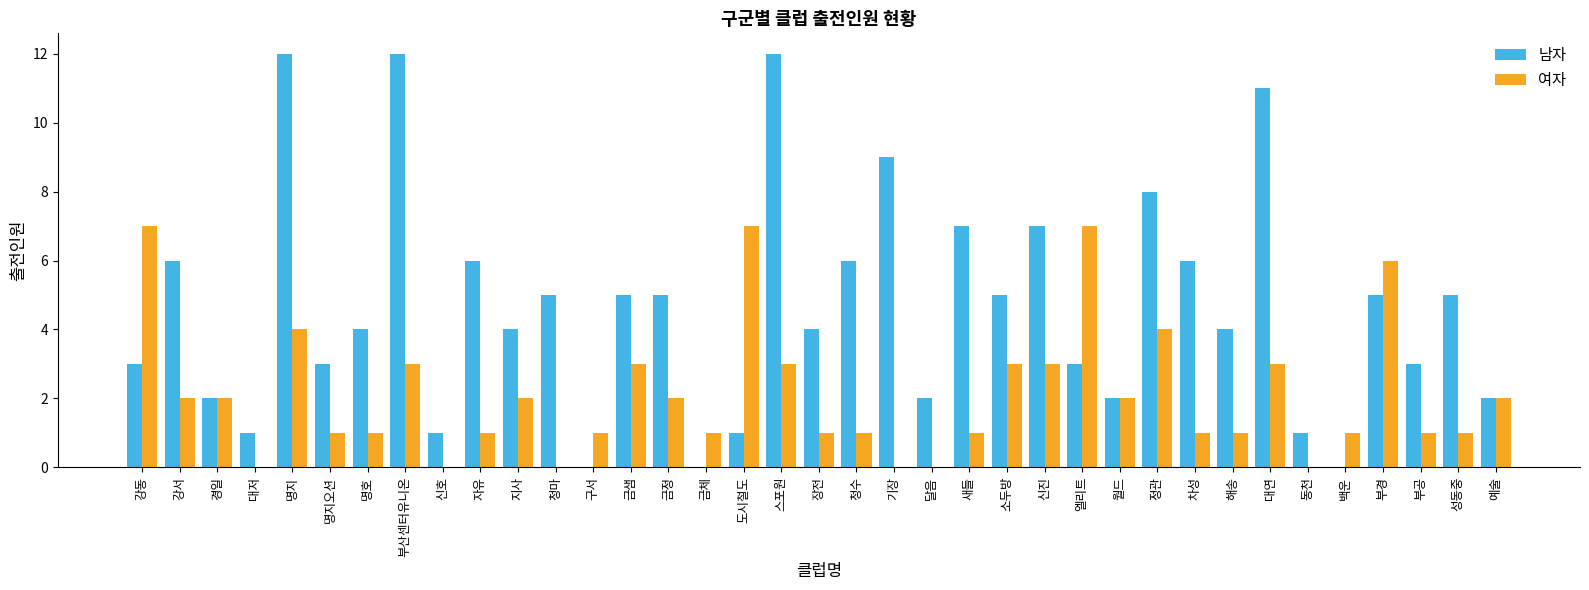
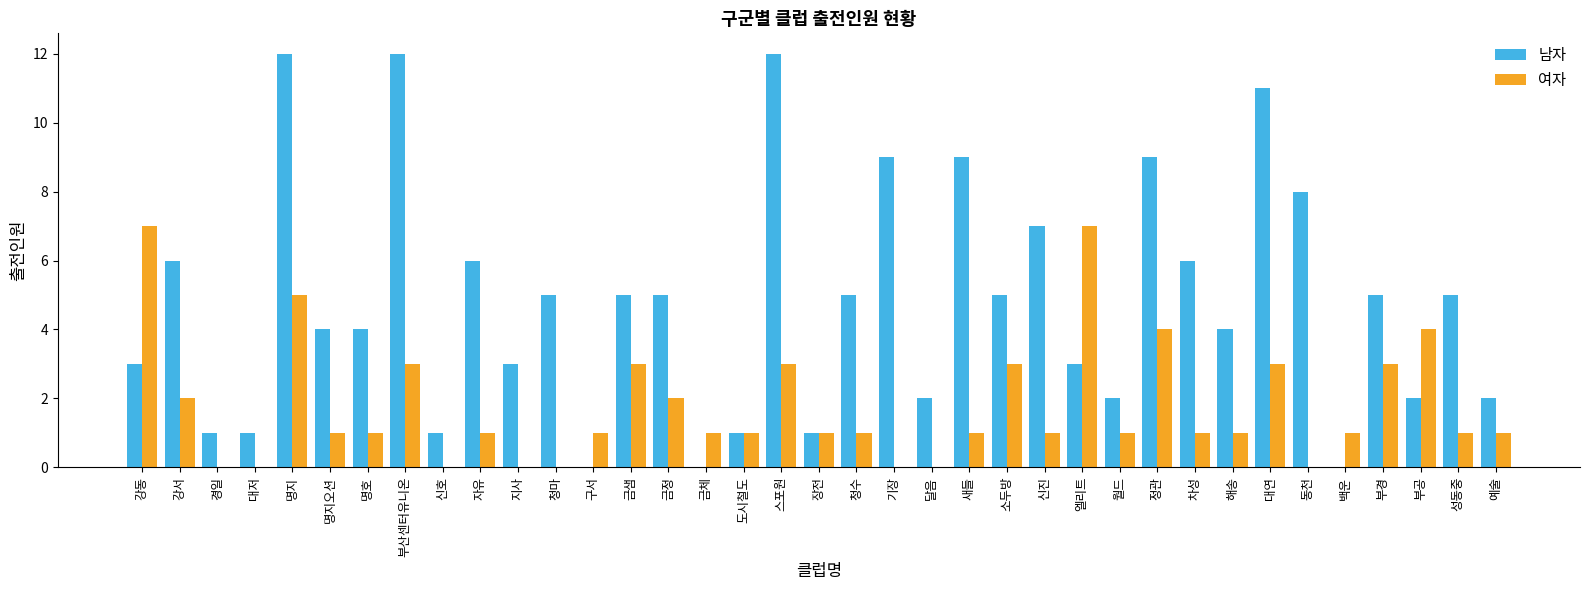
남자, 경일: 2 -> 1
여자, 경일: 2 -> 0
여자, 명지: 4 -> 5
남자, 명지오션: 3 -> 4
남자, 지사: 4 -> 3
여자, 지사: 2 -> 0
여자, 도시철도: 7 -> 1
남자, 장전: 4 -> 1
남자, 청수: 6 -> 5
남자, 새들: 7 -> 9
여자, 신진: 3 -> 1
여자, 월드: 2 -> 1
남자, 정관: 8 -> 9
남자, 동천: 1 -> 8
여자, 부경: 6 -> 3
남자, 부공: 3 -> 2
여자, 부공: 1 -> 4
여자, 예술: 2 -> 1
